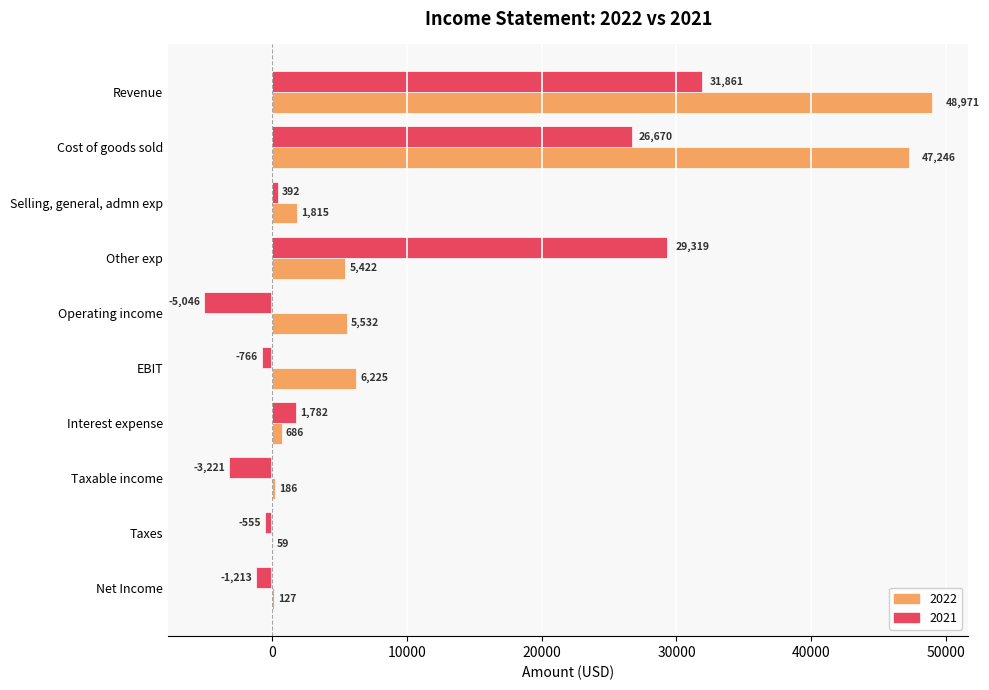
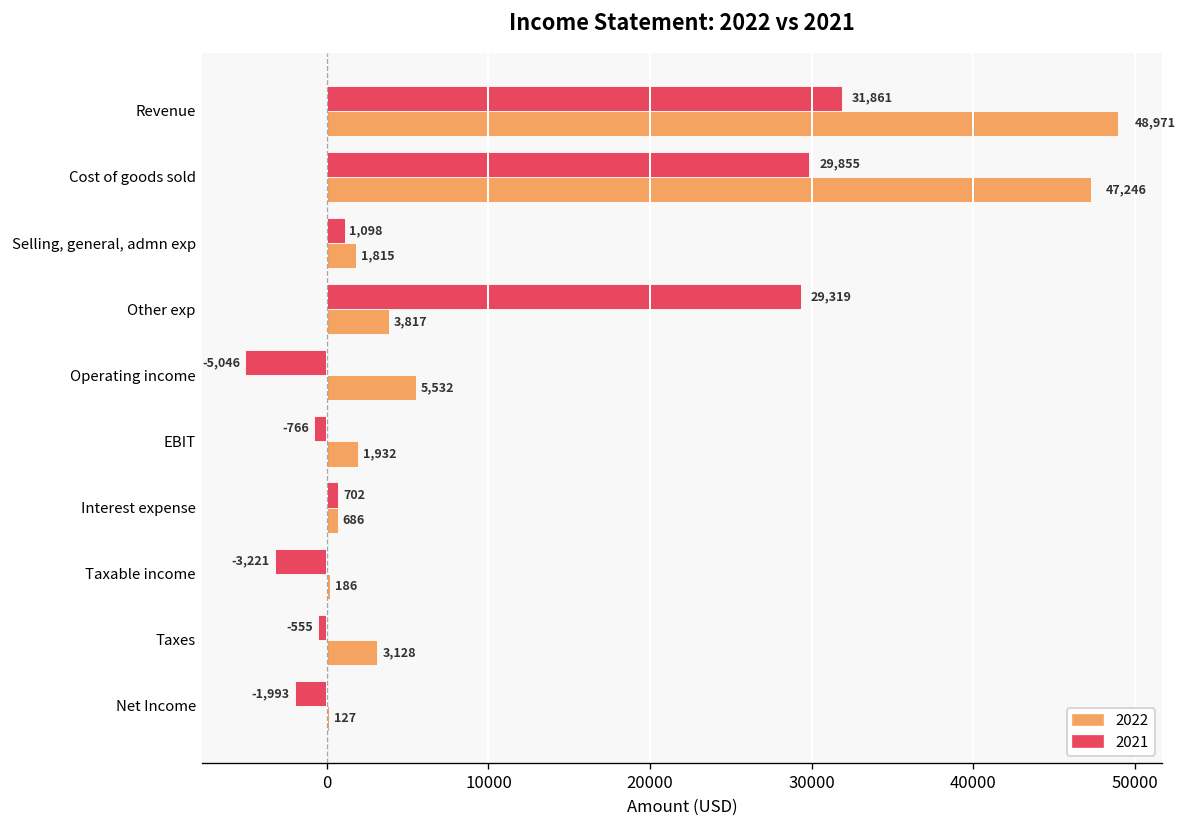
2021, Cost of goods sold: 26,670 -> 29,855
2021, Selling, general, admn exp: 392 -> 1,098
2022, Other exp: 5,422 -> 3,817
2022, EBIT: 6,225 -> 1,932
2021, Interest expense: 1,782 -> 702
2022, Taxes: 59 -> 3,128
2021, Net Income: -1,213 -> -1,993
